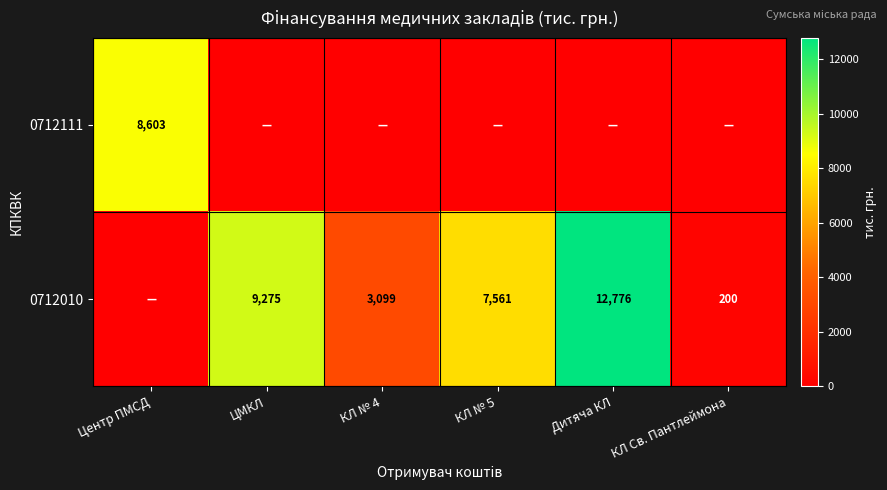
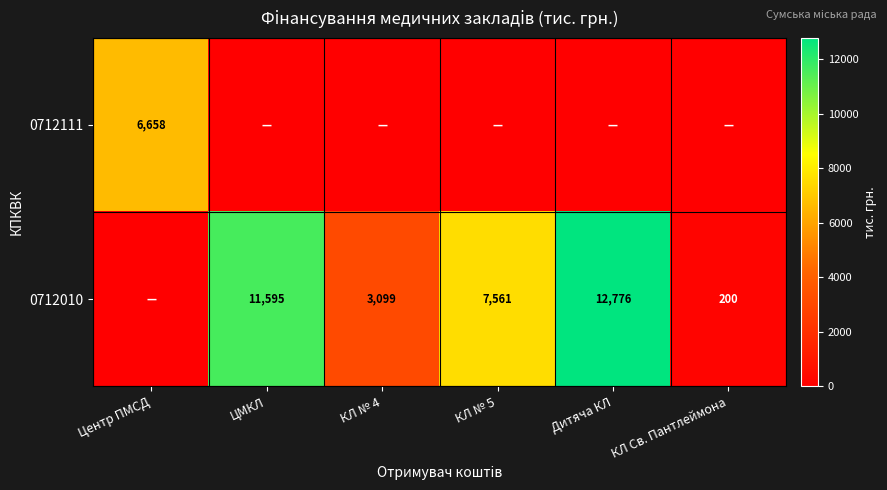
0712111, Центр ПМСД: 8,603 -> 6,658
0712010, ЦМКЛ: 9,275 -> 11,595
